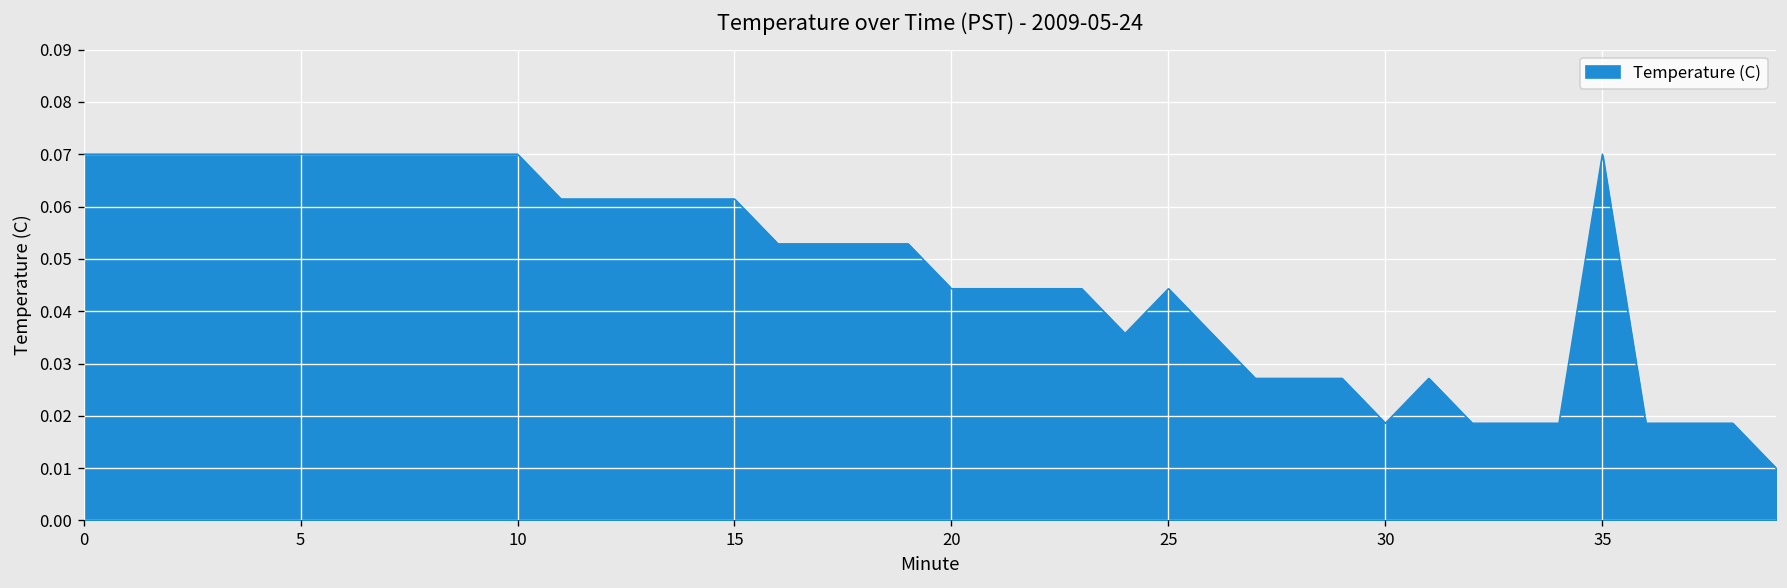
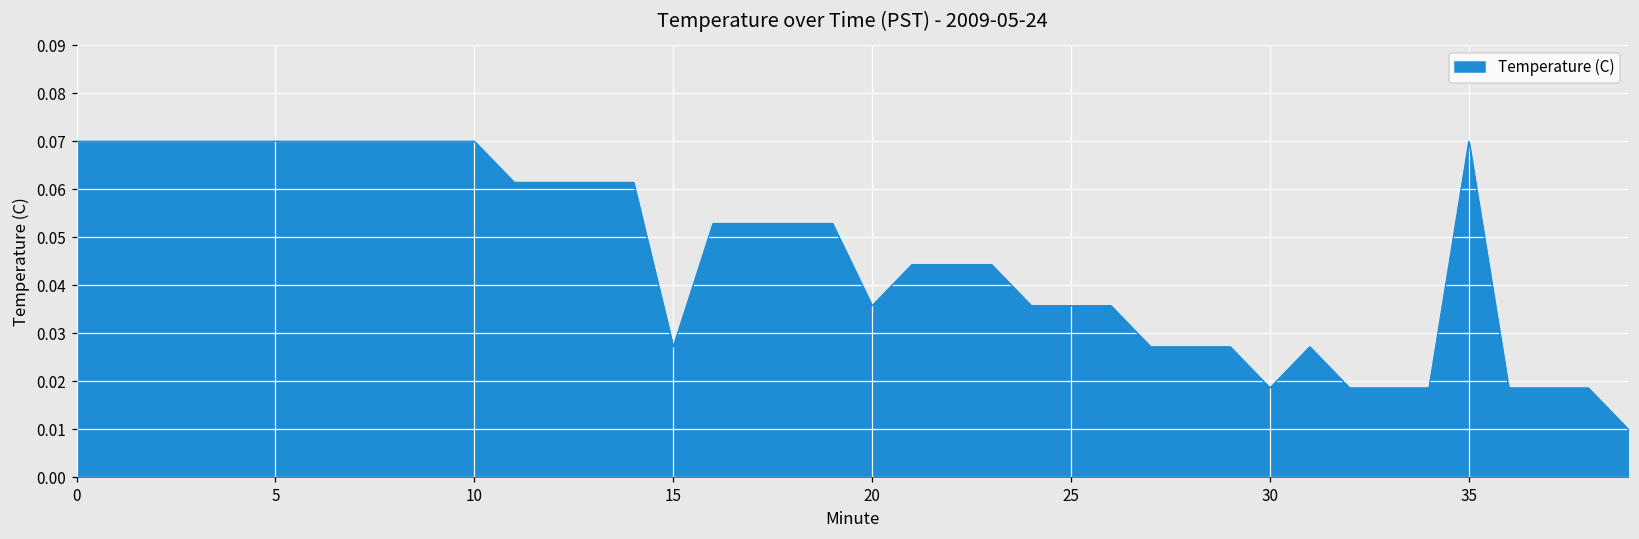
15: 0.061 -> 0.027
20: 0.044 -> 0.036
25: 0.044 -> 0.036
